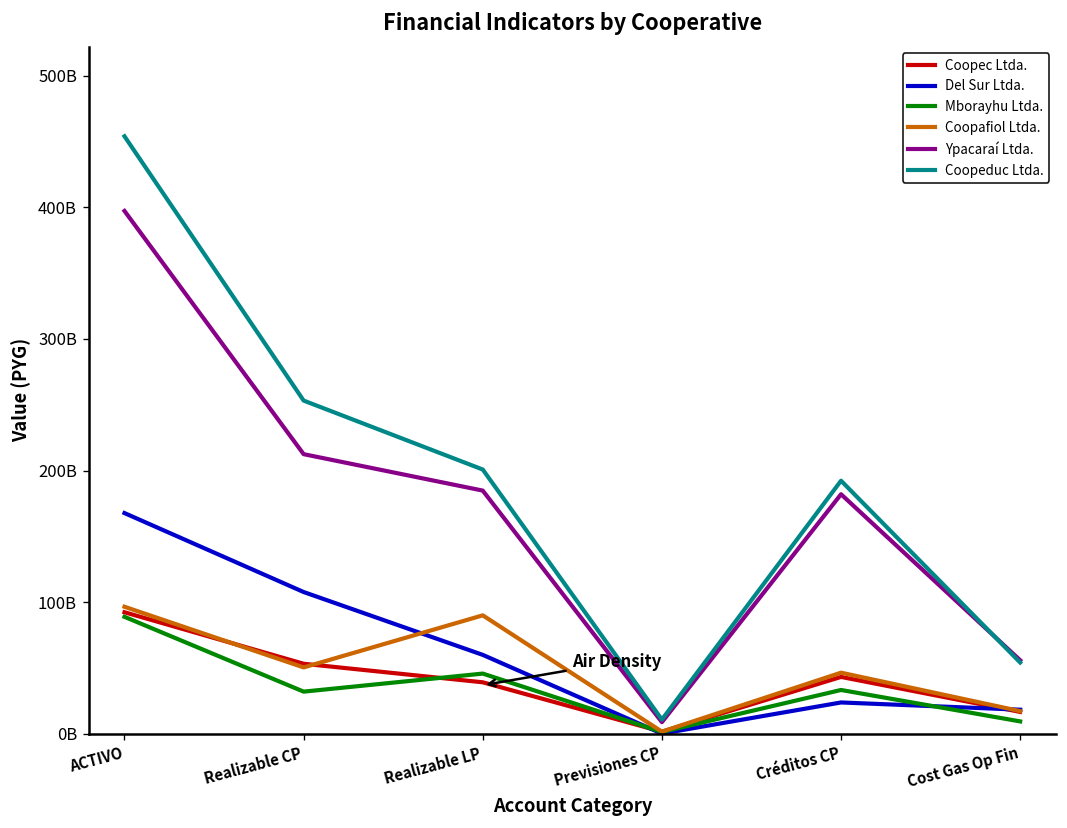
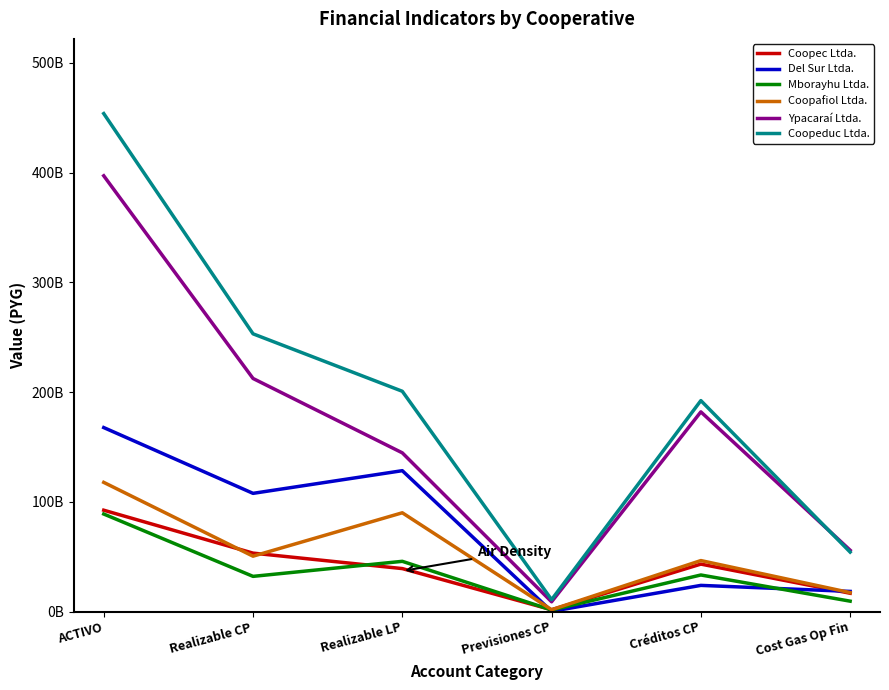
Coopafiol Ltda., ACTIVO: 97000000000 -> 118000000000
Del Sur Ltda., Realizable LP: 60000000000 -> 128000000000
Ypacaraí Ltda., Realizable LP: 185000000000 -> 145000000000
